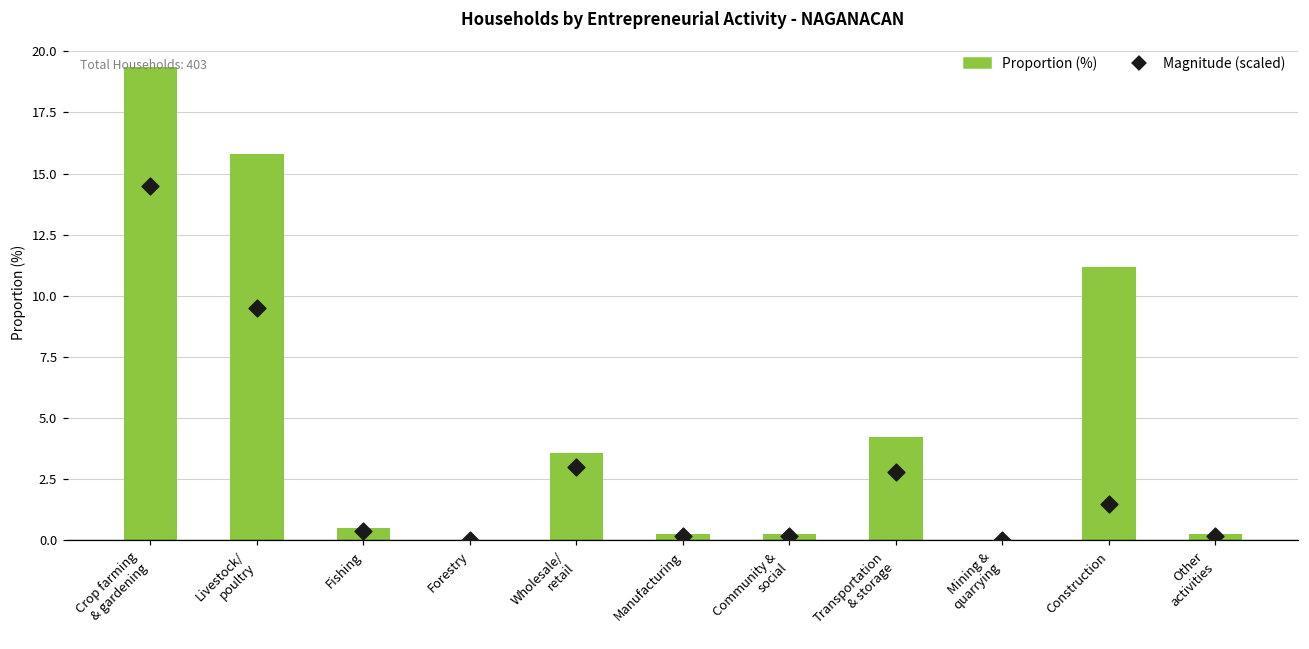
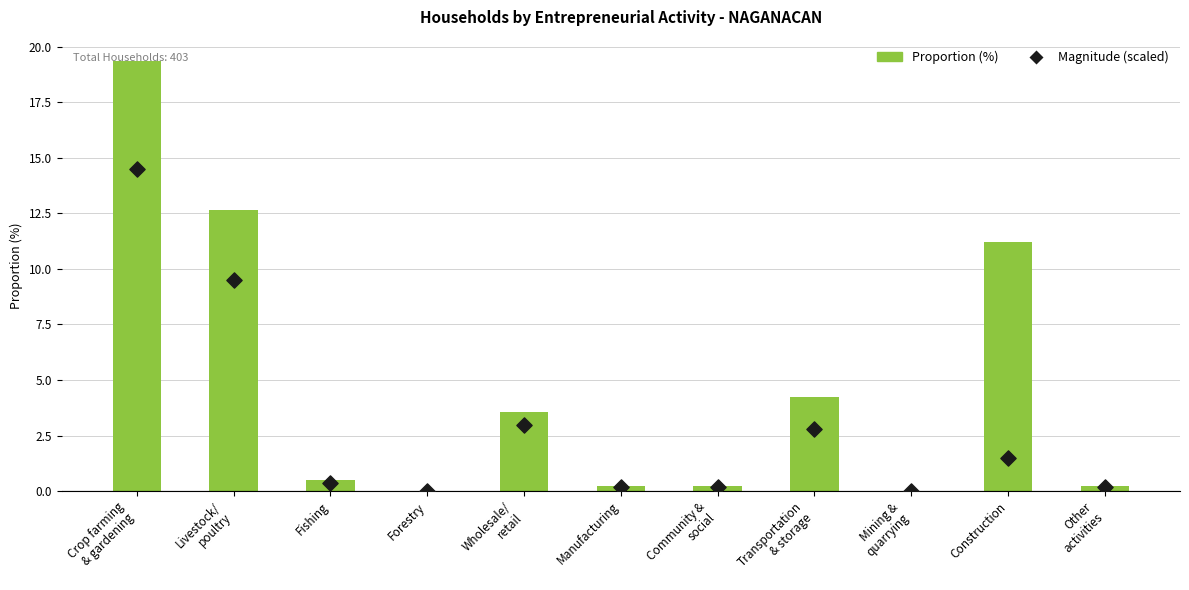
Proportion (%), Livestock/ poultry: 15.8 -> 12.7
